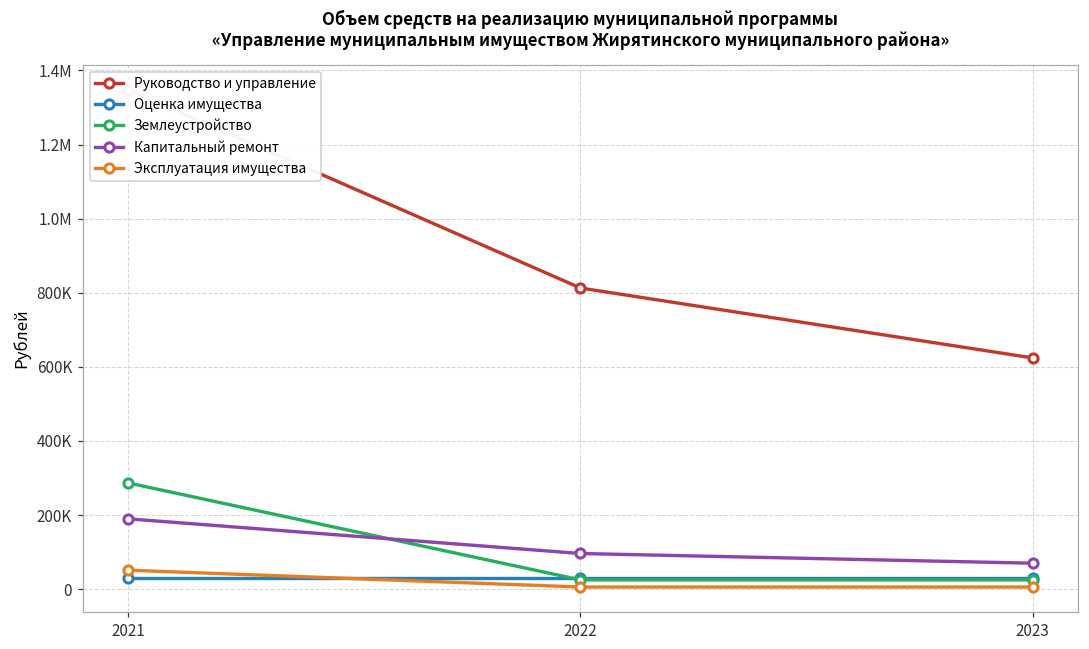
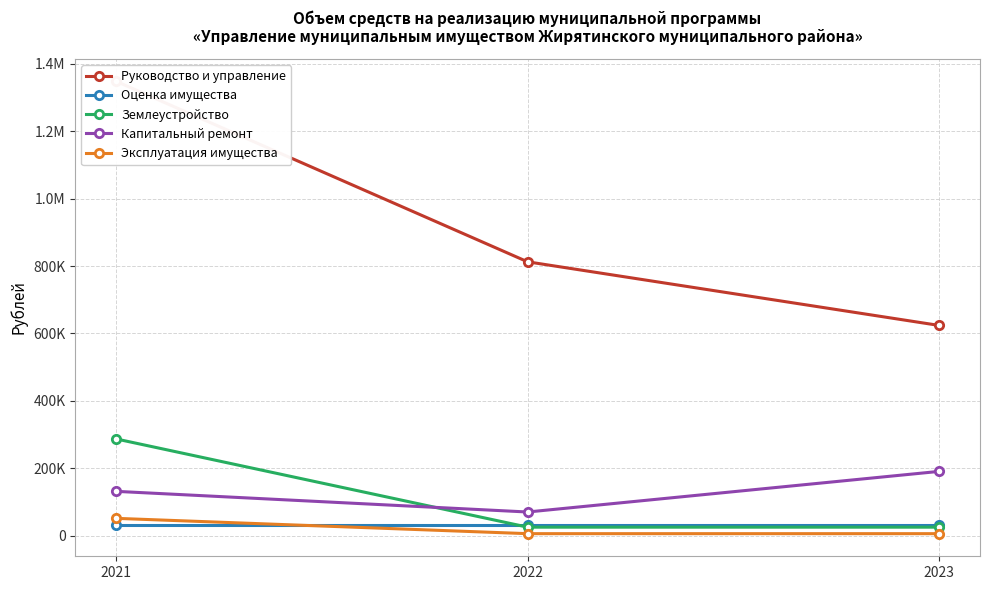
Капитальный ремонт, 2021: 190000 -> 130000
Капитальный ремонт, 2022: 100000 -> 70000
Капитальный ремонт, 2023: 70000 -> 190000
